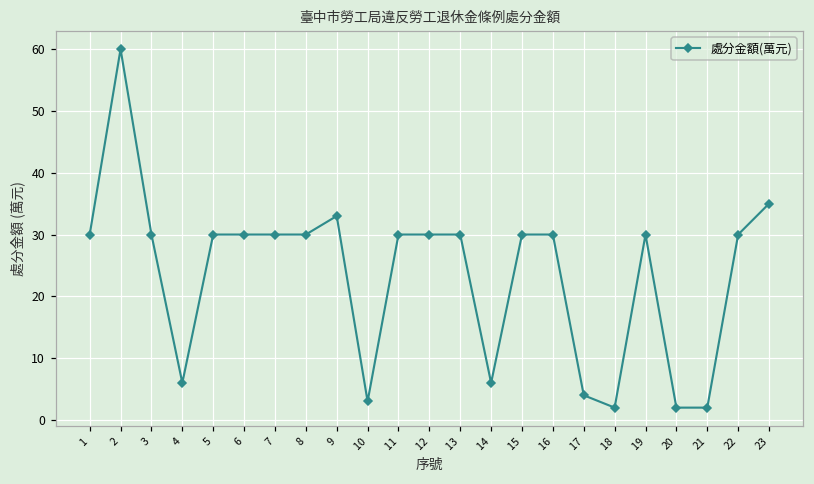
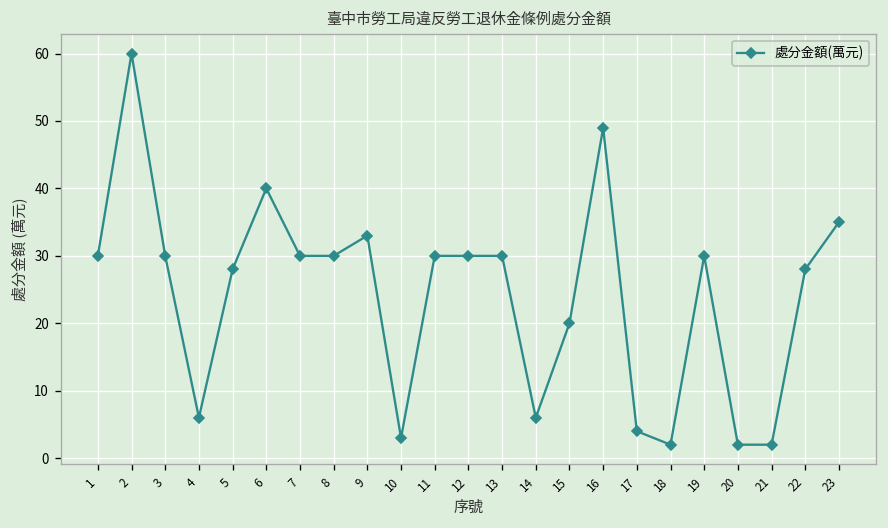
5: 30 -> 28
6: 30 -> 40
15: 30 -> 20
16: 30 -> 49
22: 30 -> 28
